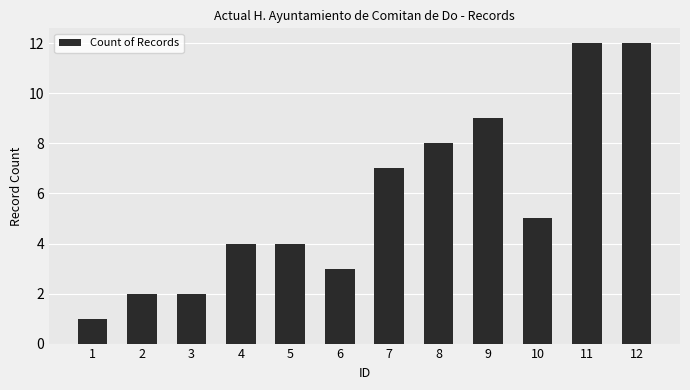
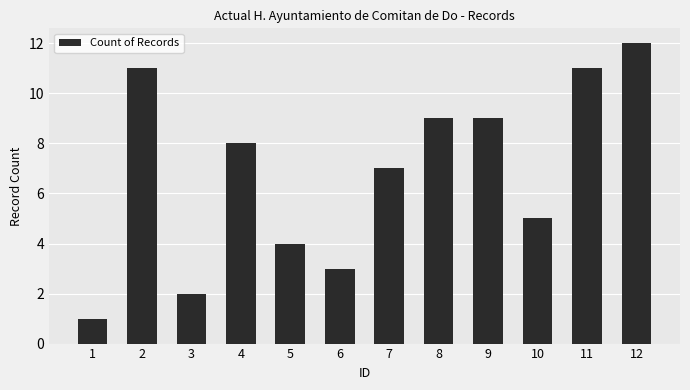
2: 2 -> 11
4: 4 -> 8
8: 8 -> 9
11: 12 -> 11
